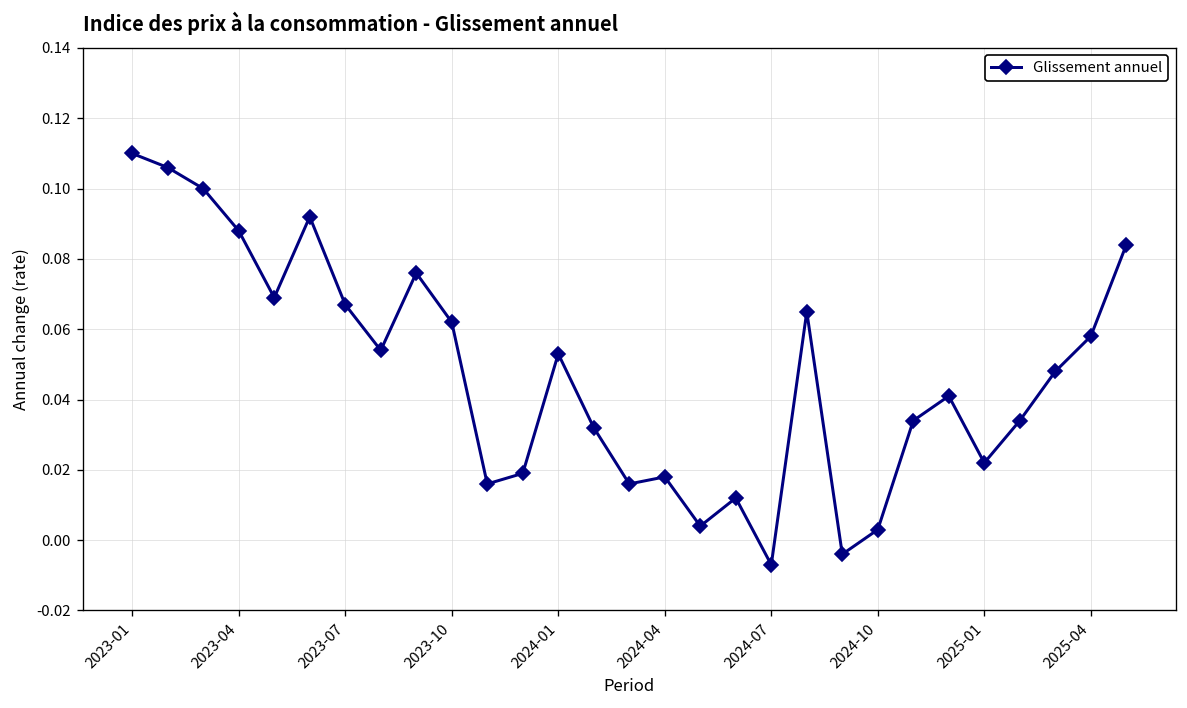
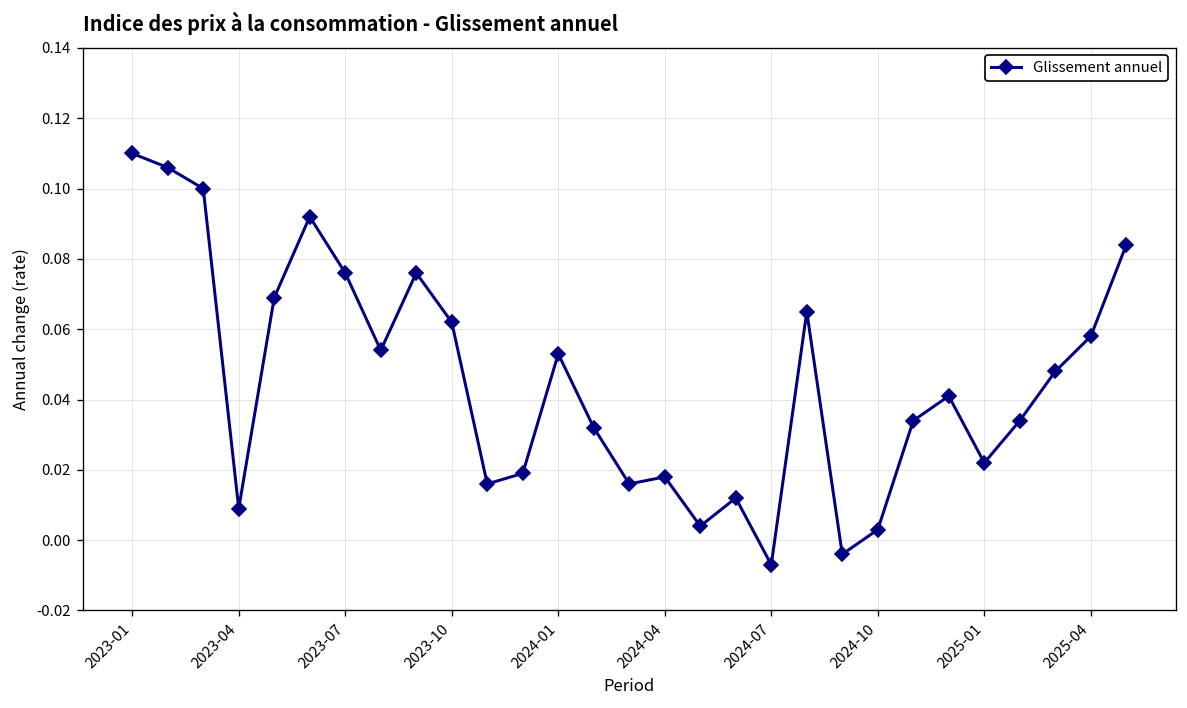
2023-04: 0.088 -> 0.009
2023-07: 0.067 -> 0.076
